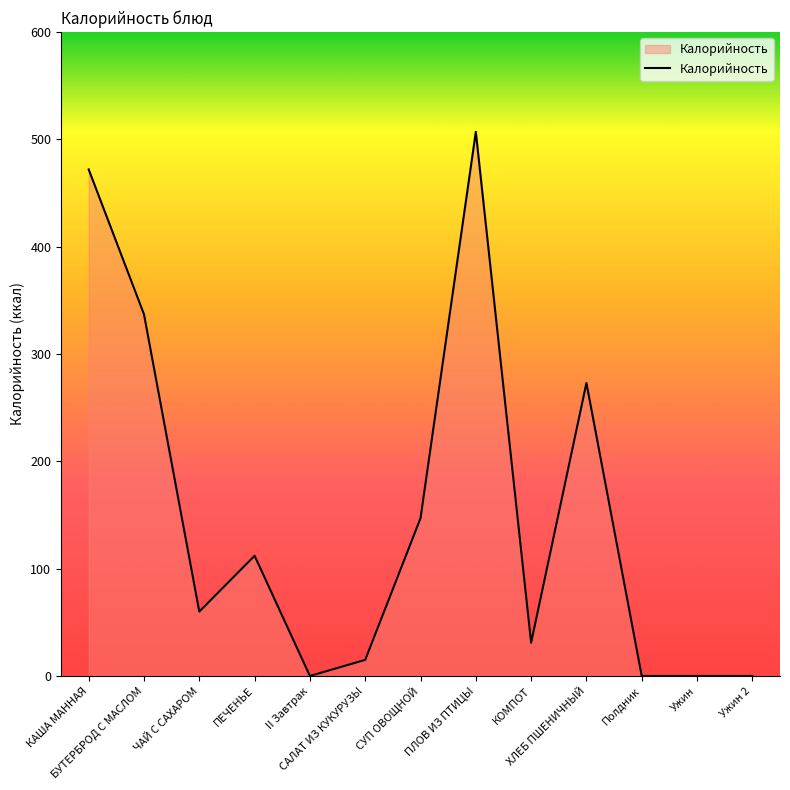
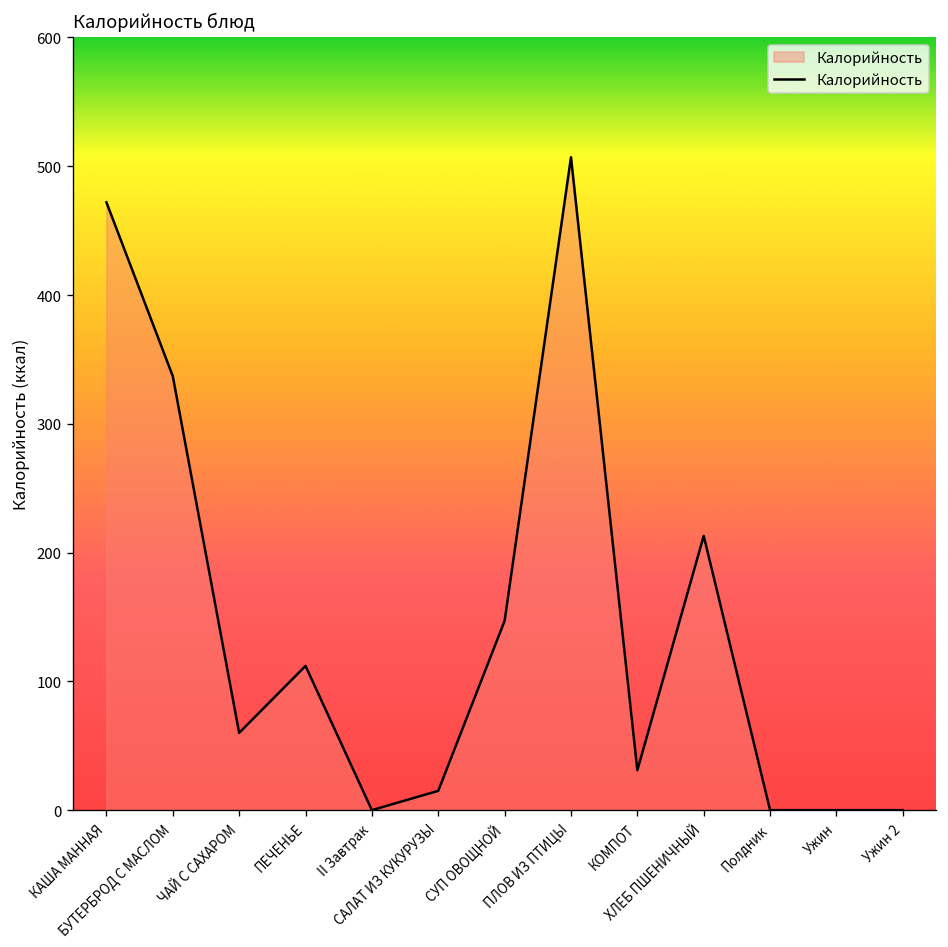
ХЛЕБ ПШЕНИЧНЫЙ: 273 -> 213
